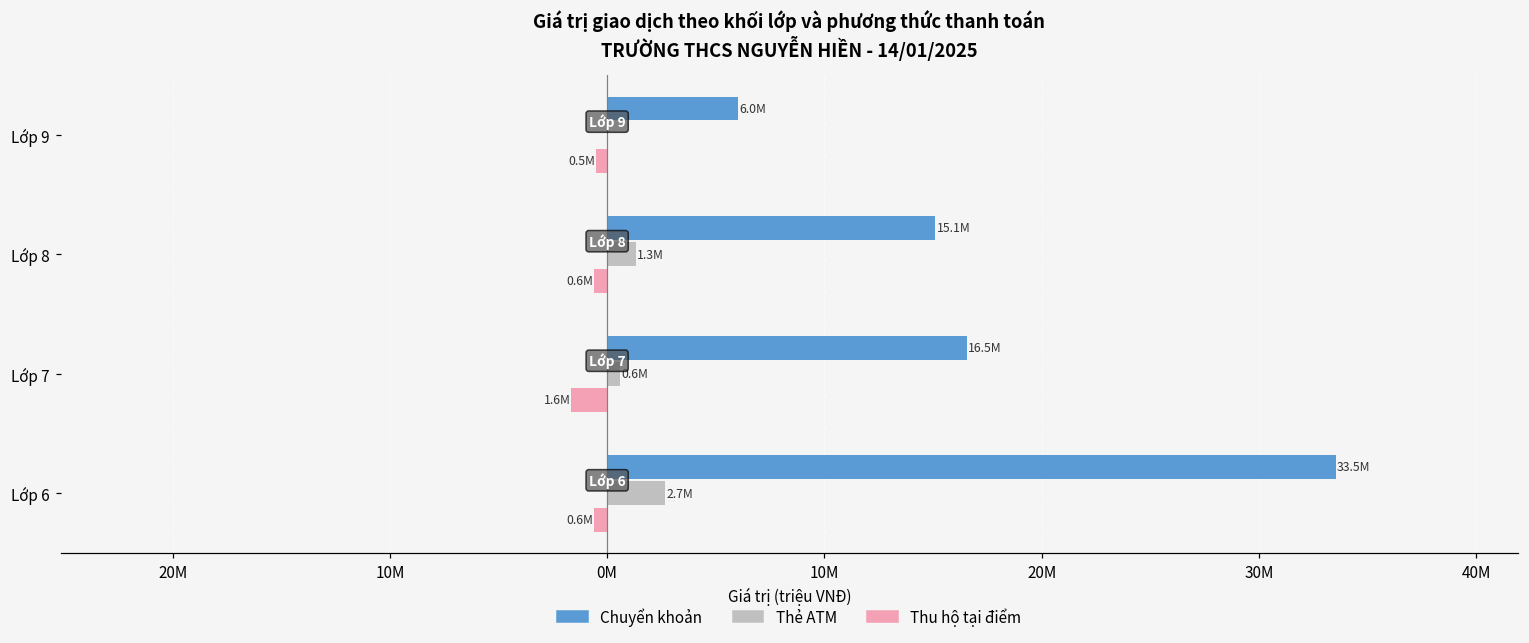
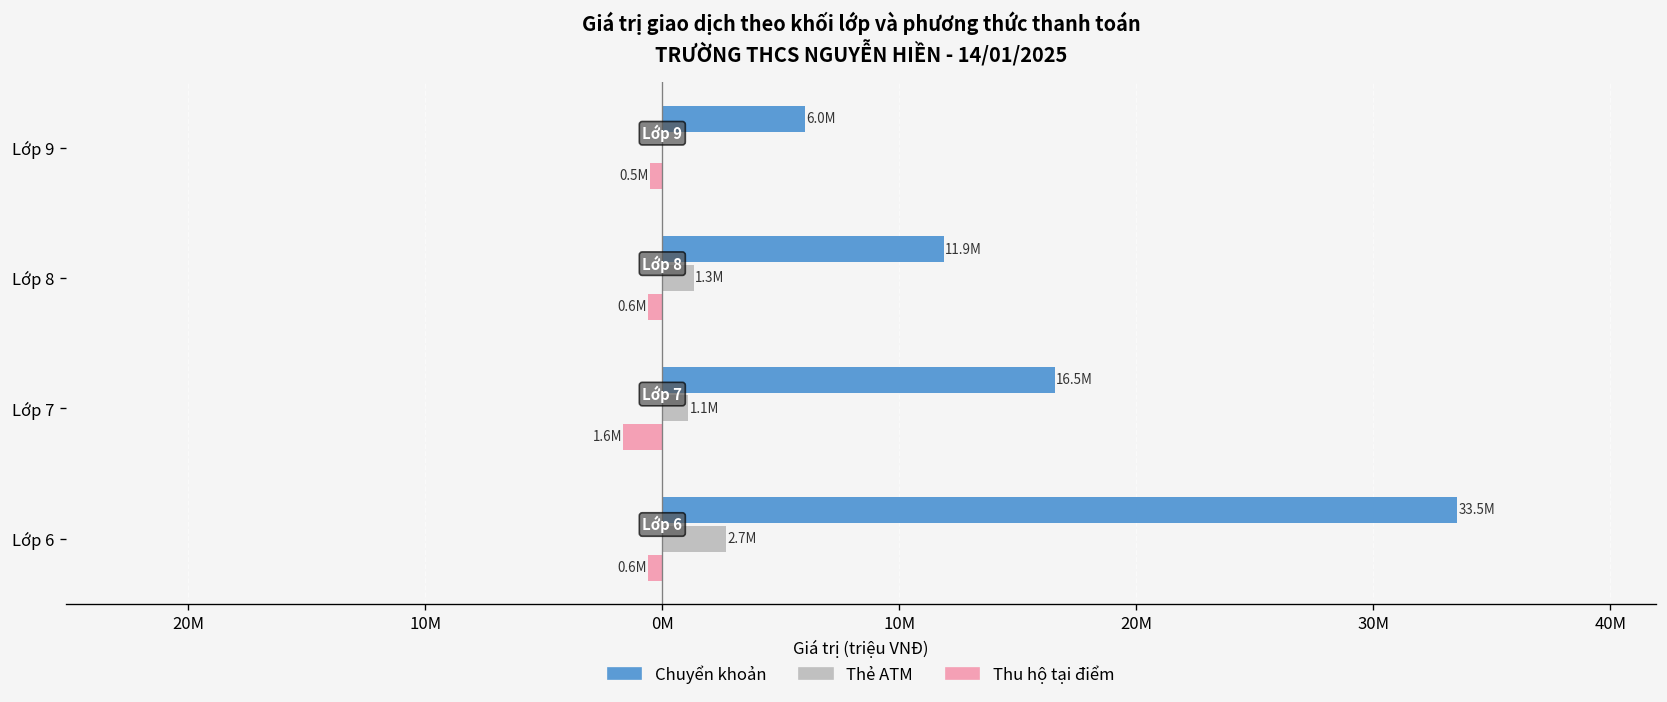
Chuyển khoản, Lớp 8: 15.1M -> 11.9M
Thẻ ATM, Lớp 7: 0.6M -> 1.1M
